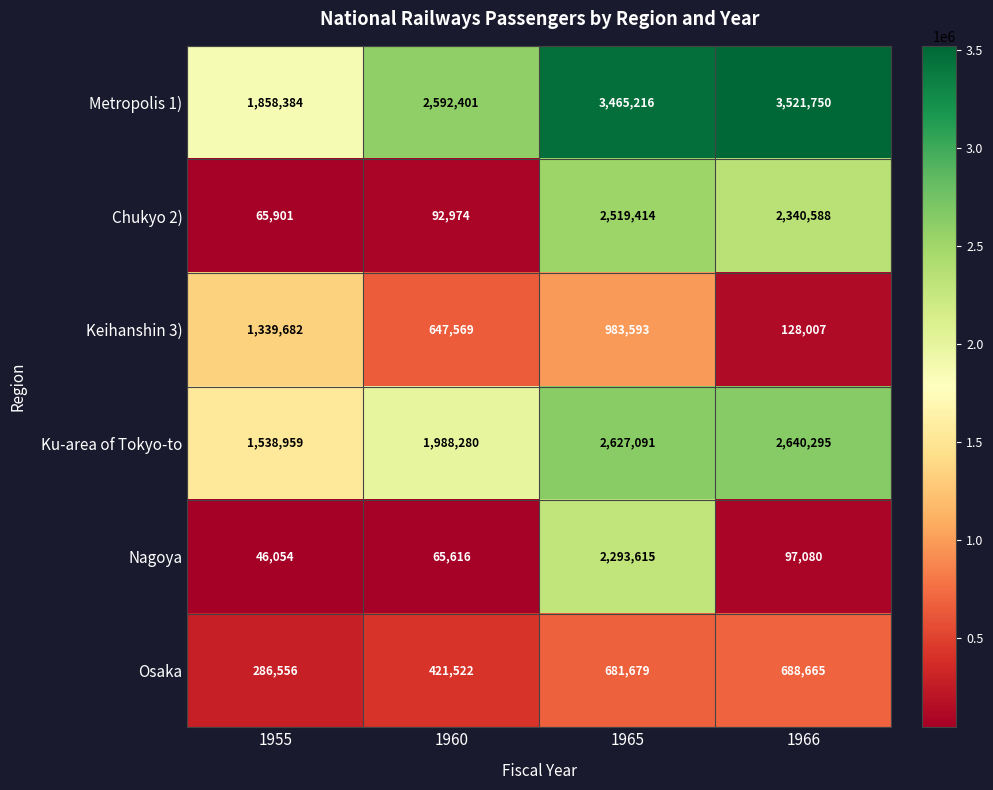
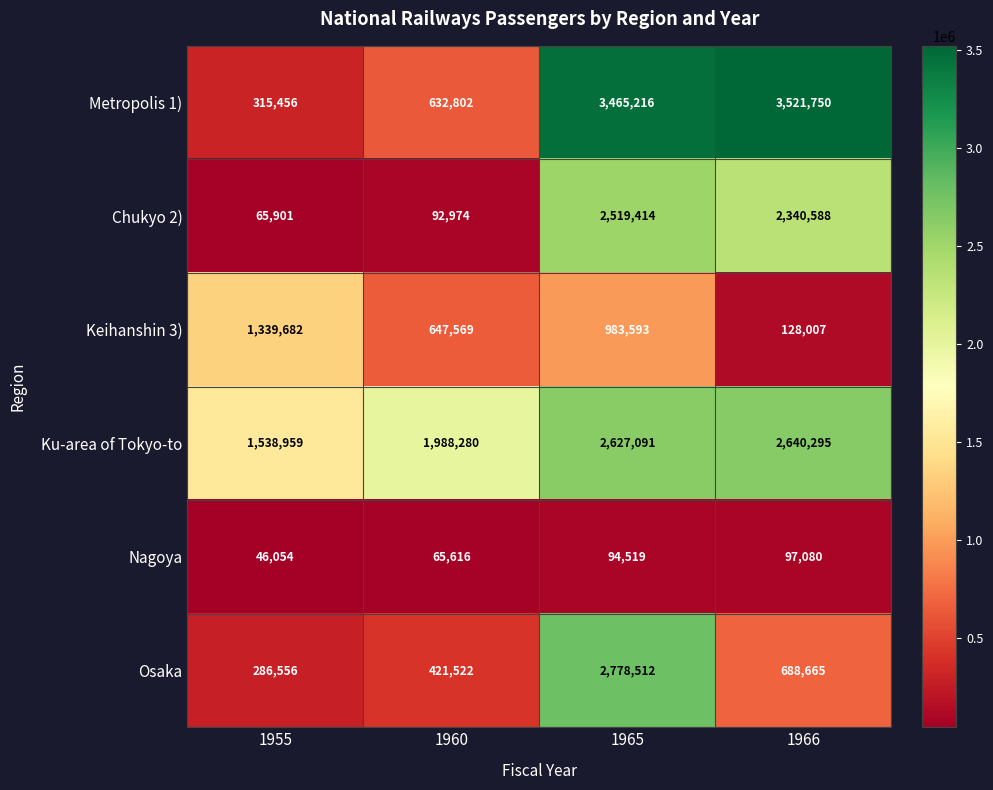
Metropolis 1), 1955: 1,858,384 -> 315,456
Metropolis 1), 1960: 2,592,401 -> 632,802
Nagoya, 1965: 2,293,615 -> 94,519
Osaka, 1965: 681,679 -> 2,778,512
